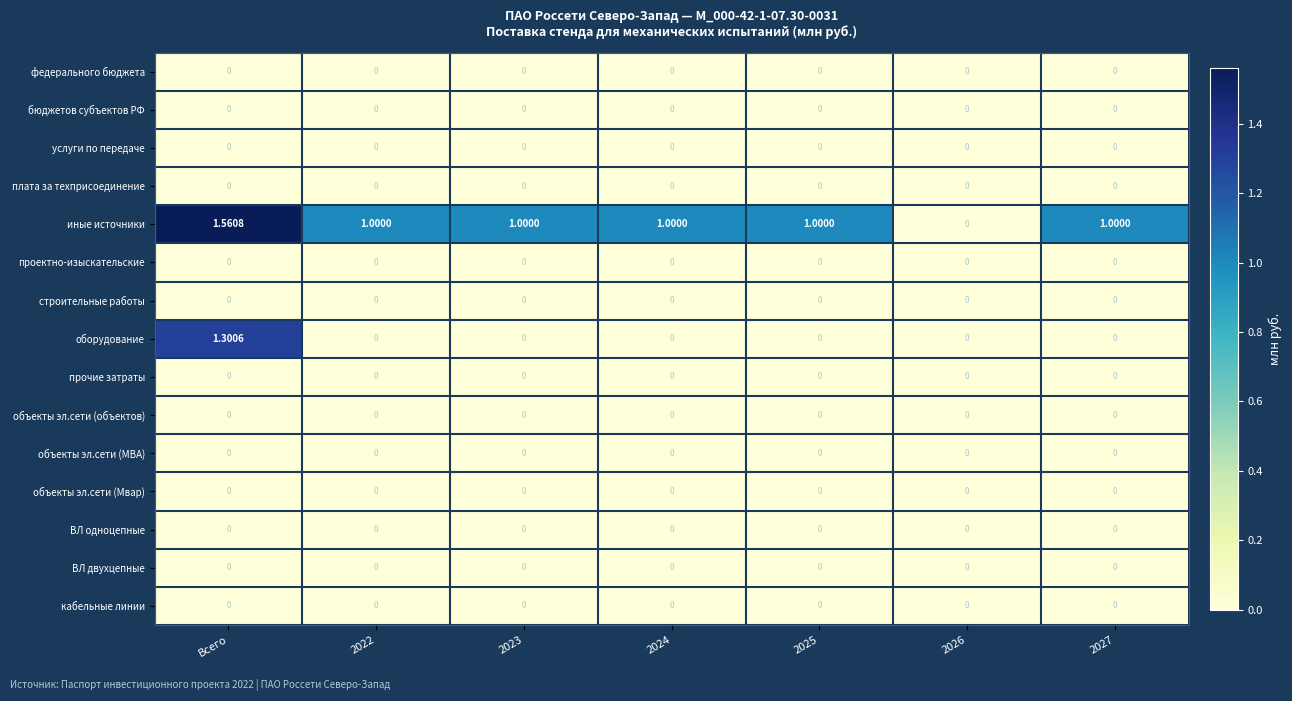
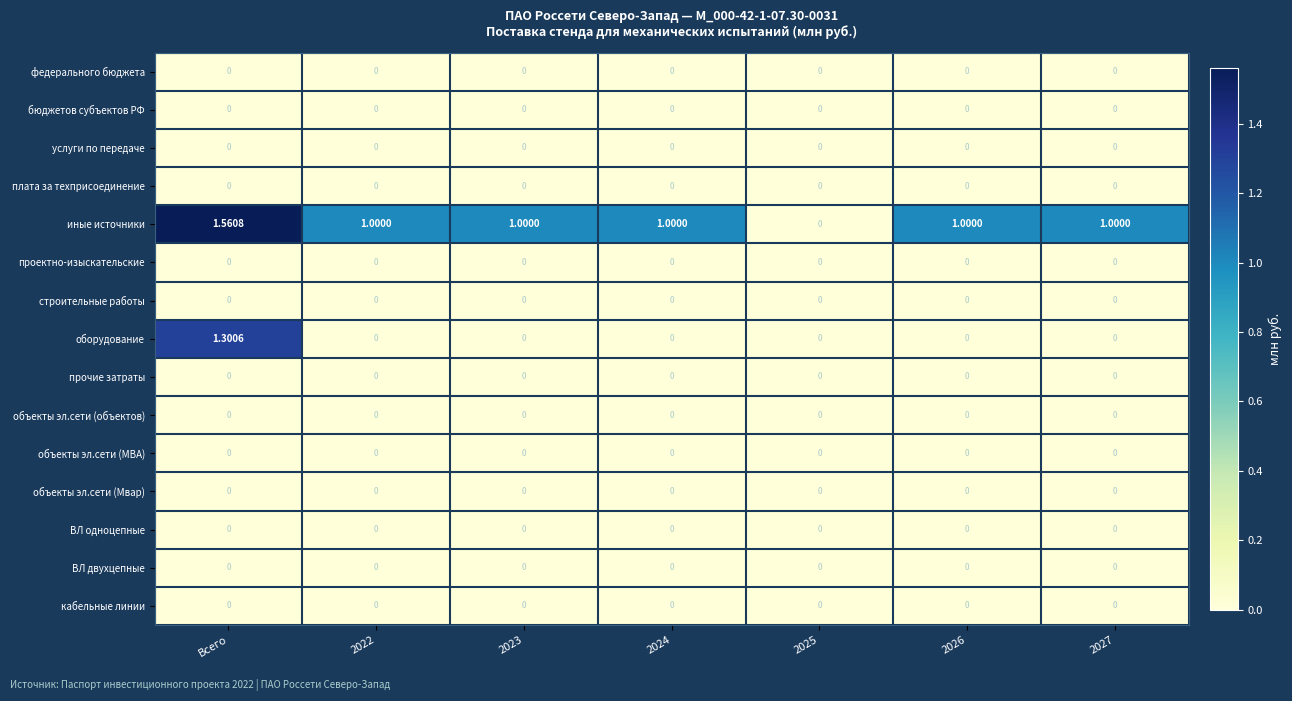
иные источники, 2025: 1.0000 -> 0
иные источники, 2026: 0 -> 1.0000
